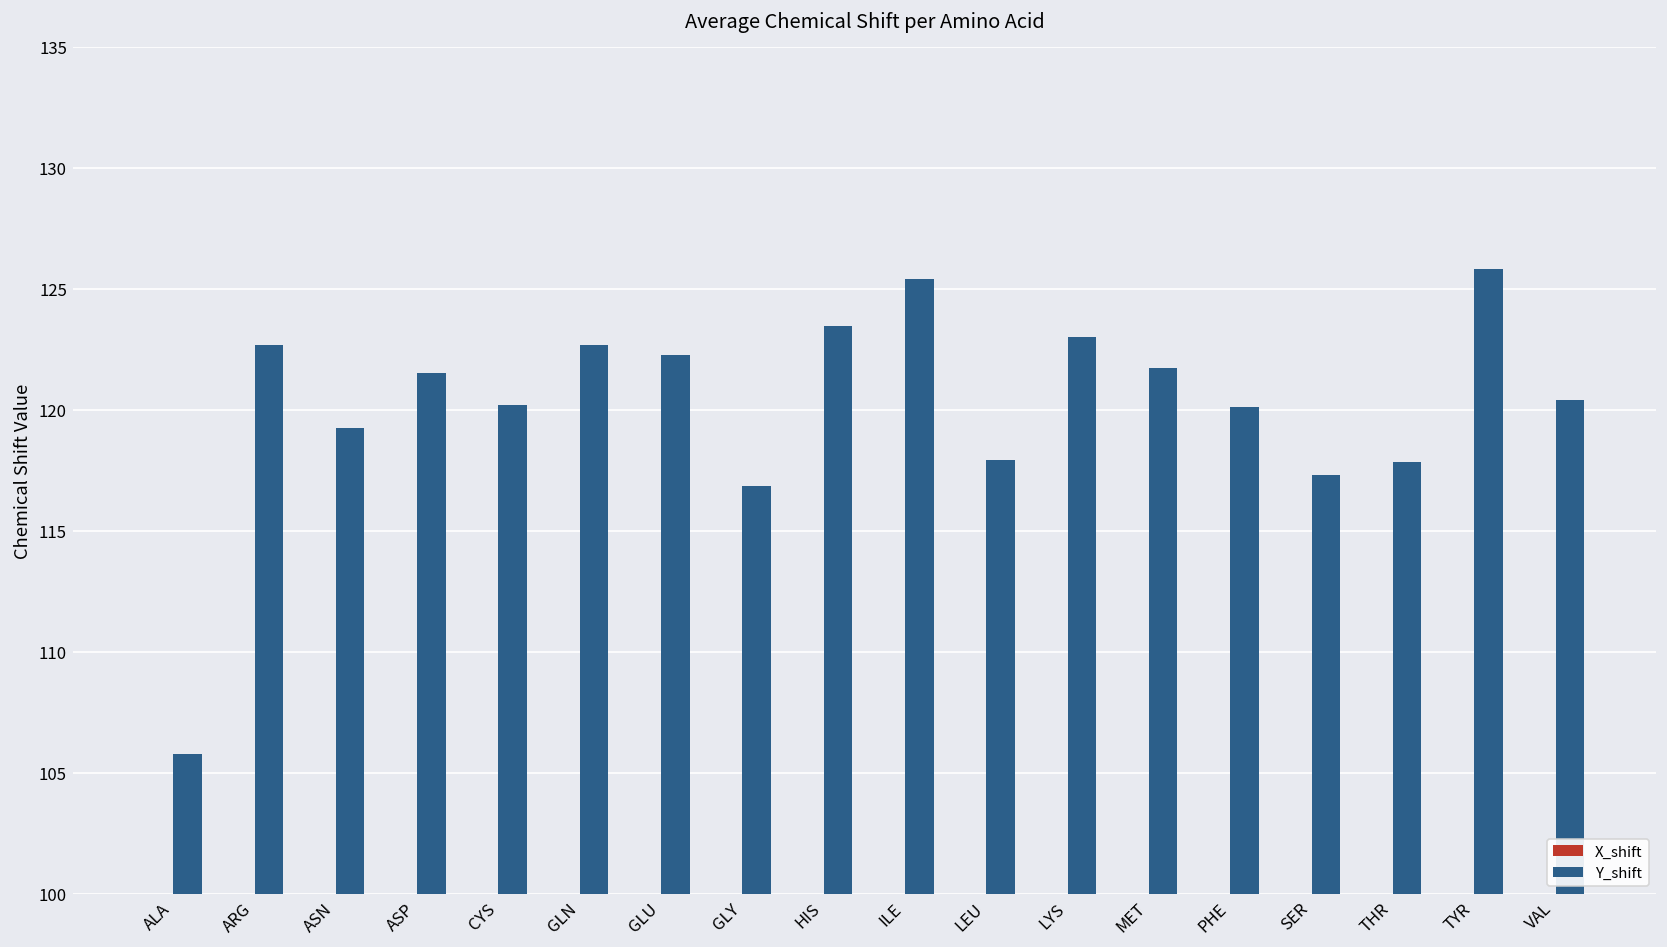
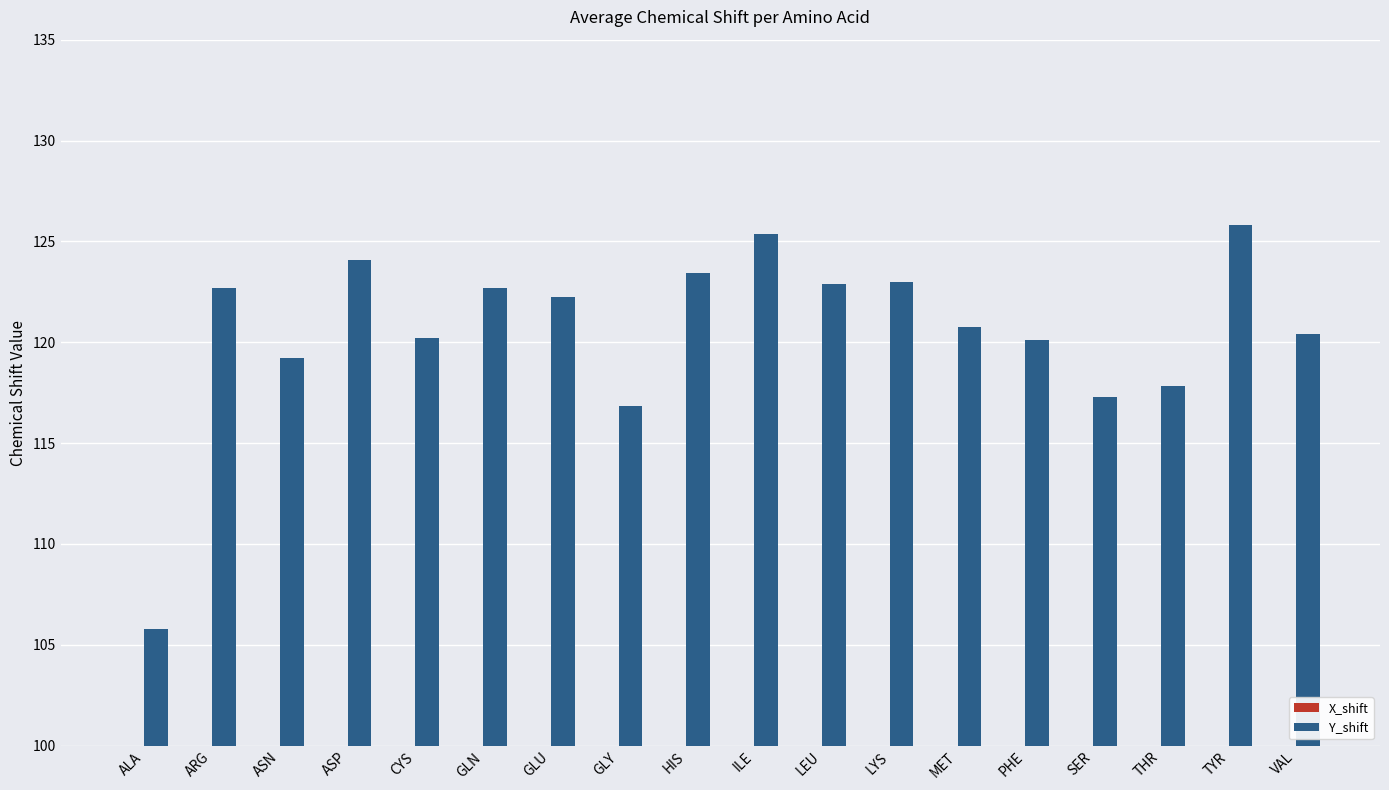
Y_shift, ASP: 121.5 -> 124.1
Y_shift, LEU: 117.9 -> 122.9
Y_shift, MET: 121.7 -> 120.7
